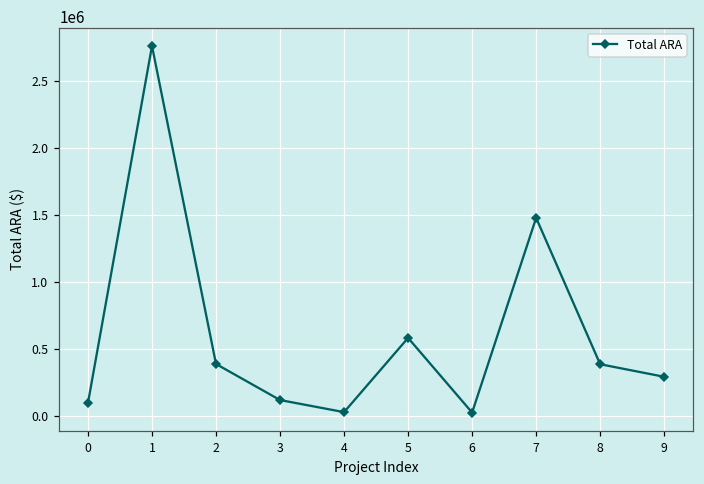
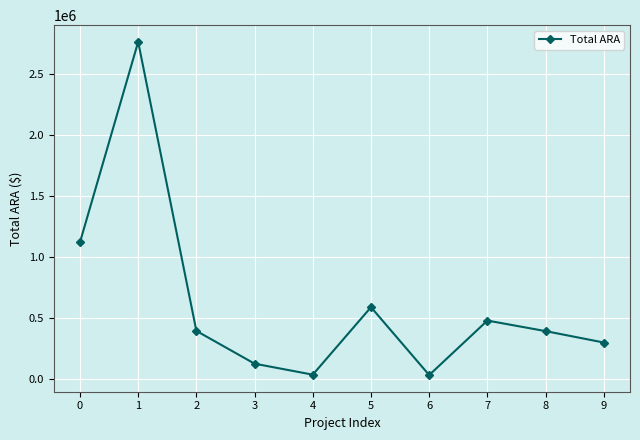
0: 100000 -> 1120000
7: 1480000 -> 480000
